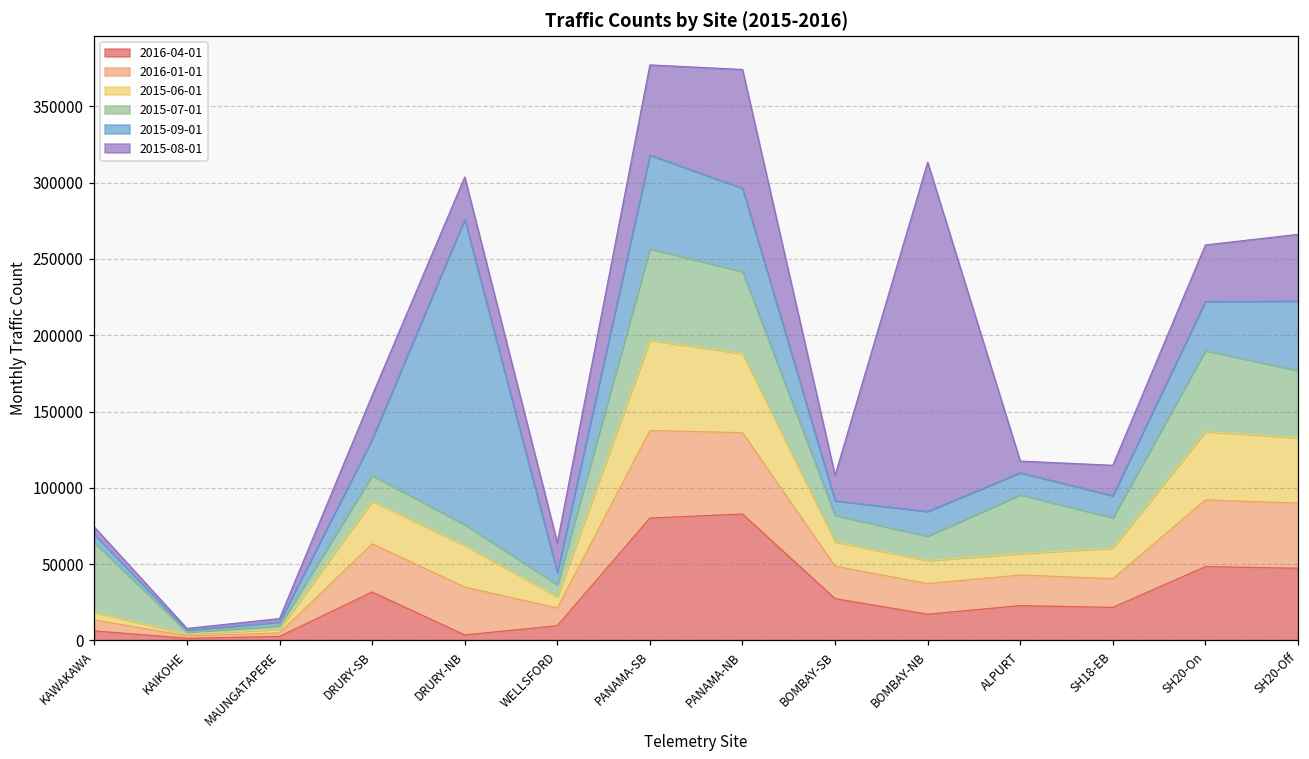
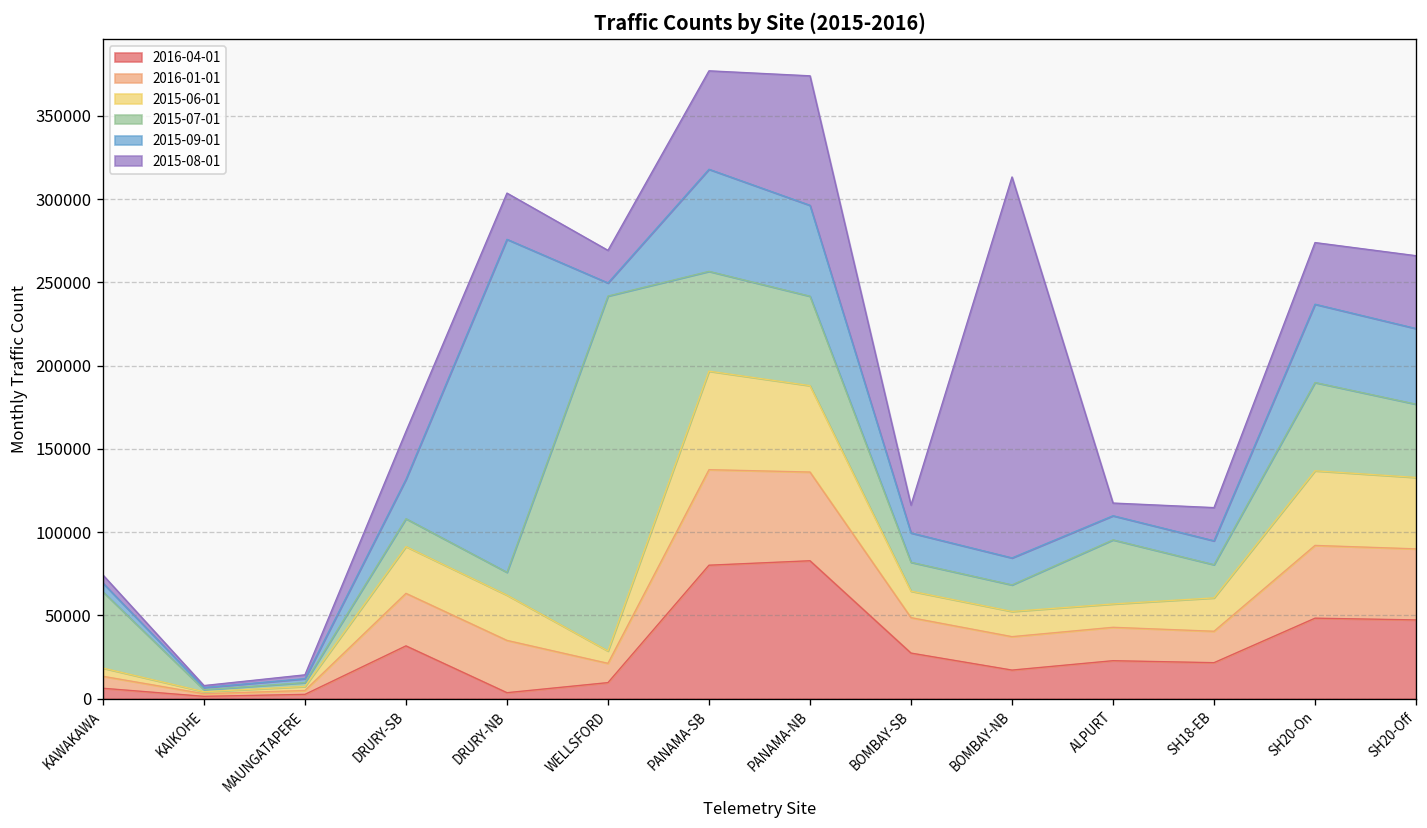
2015-07-01, WELLSFORD: 8000 -> 213000
2015-09-01, BOMBAY-SB: 10000 -> 18000
2015-09-01, SH20-On: 32000 -> 47000
